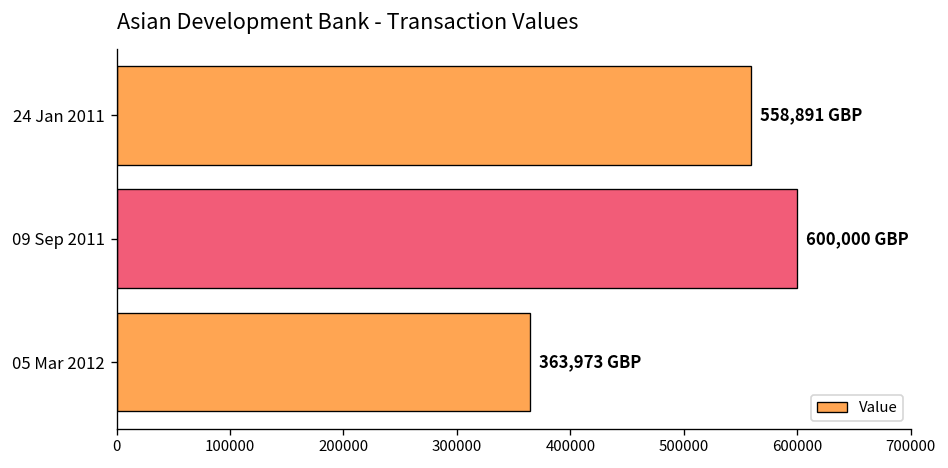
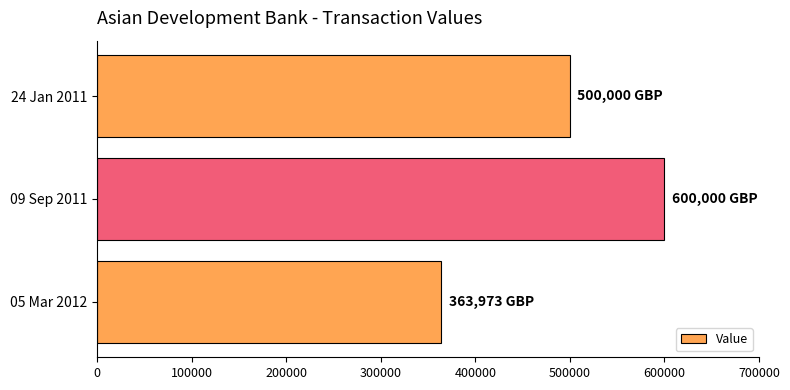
24 Jan 2011: 558,891 -> 500,000
